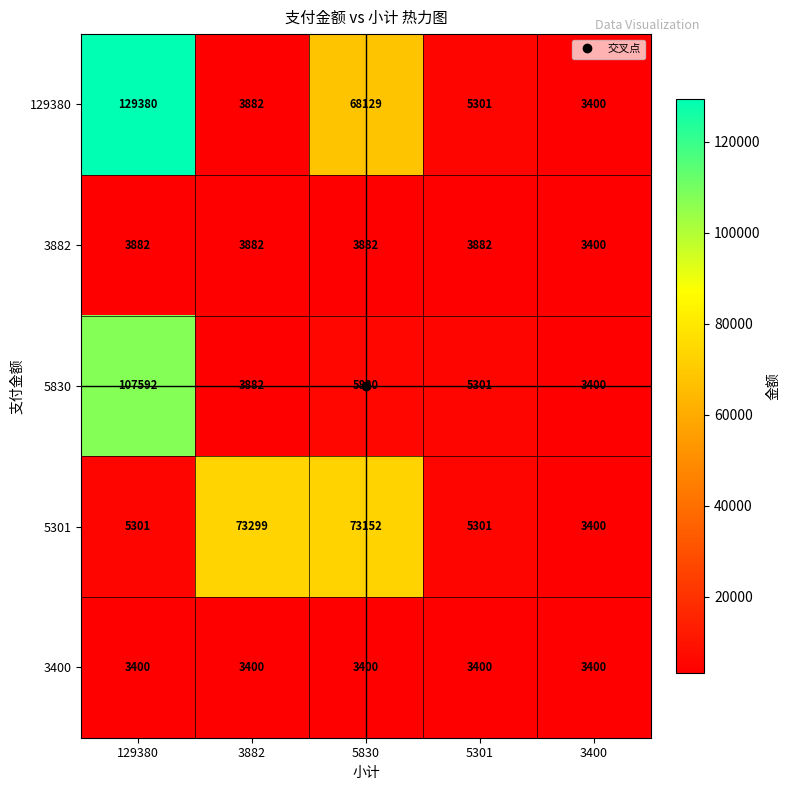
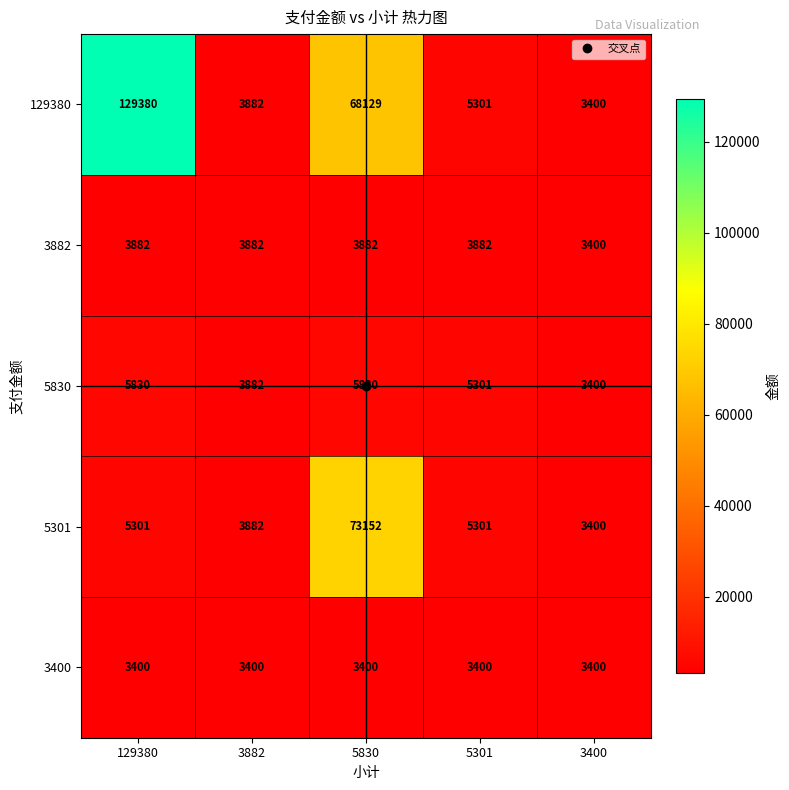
5830, 129380: 107592 -> 5830
5301, 3882: 73299 -> 3882
